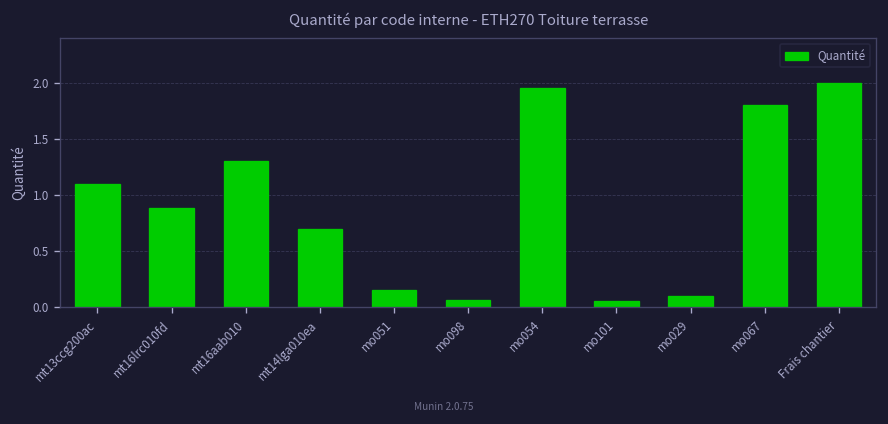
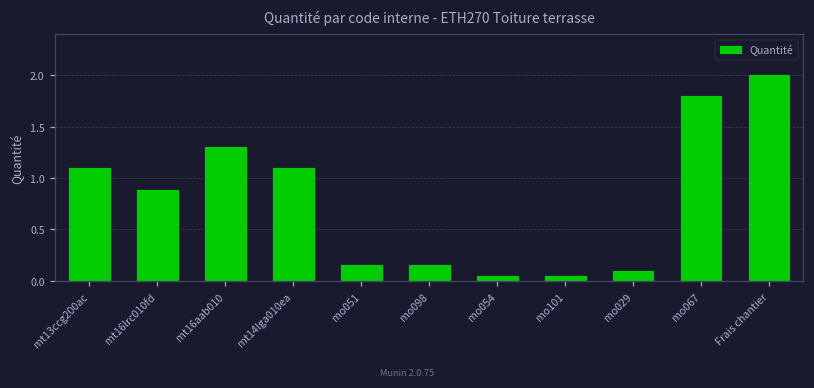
mt14lga010ea: 0.7 -> 1.1
mo098: 0.1 -> 0.2
mo054: 2.0 -> 0.1
